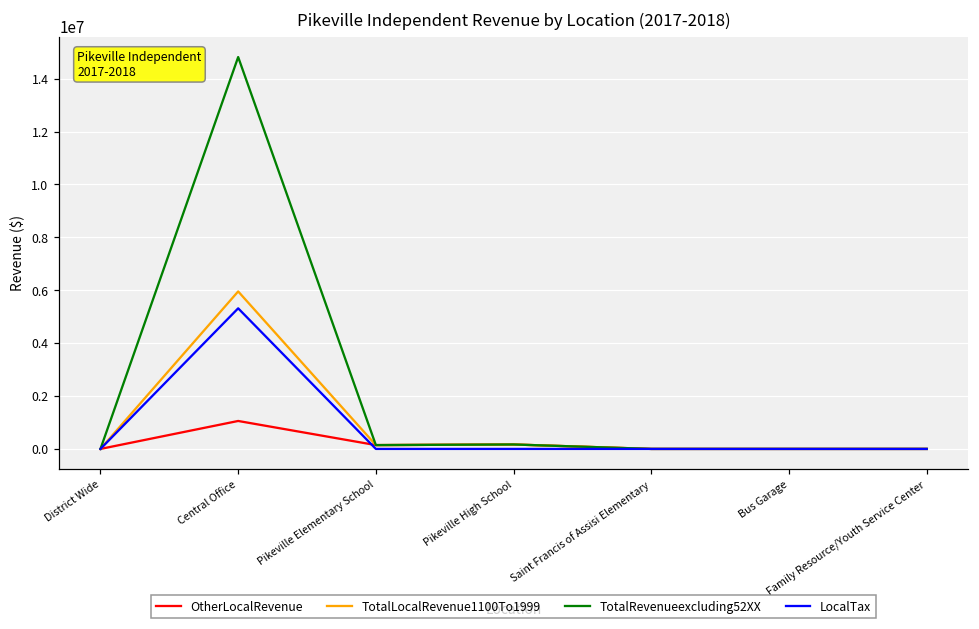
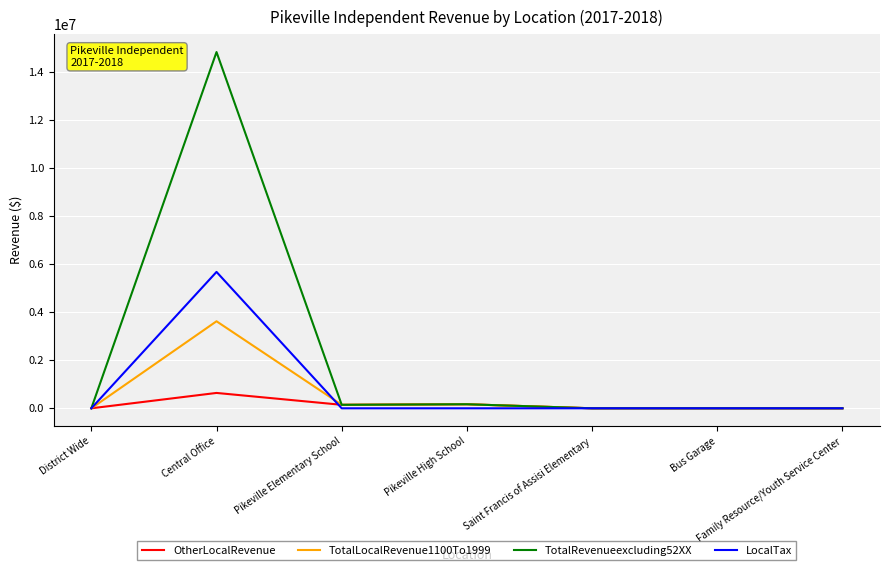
OtherLocalRevenue, Central Office: 1100000 -> 600000
TotalLocalRevenue1100To1999, Central Office: 6000000 -> 3600000
LocalTax, Central Office: 5300000 -> 5700000
